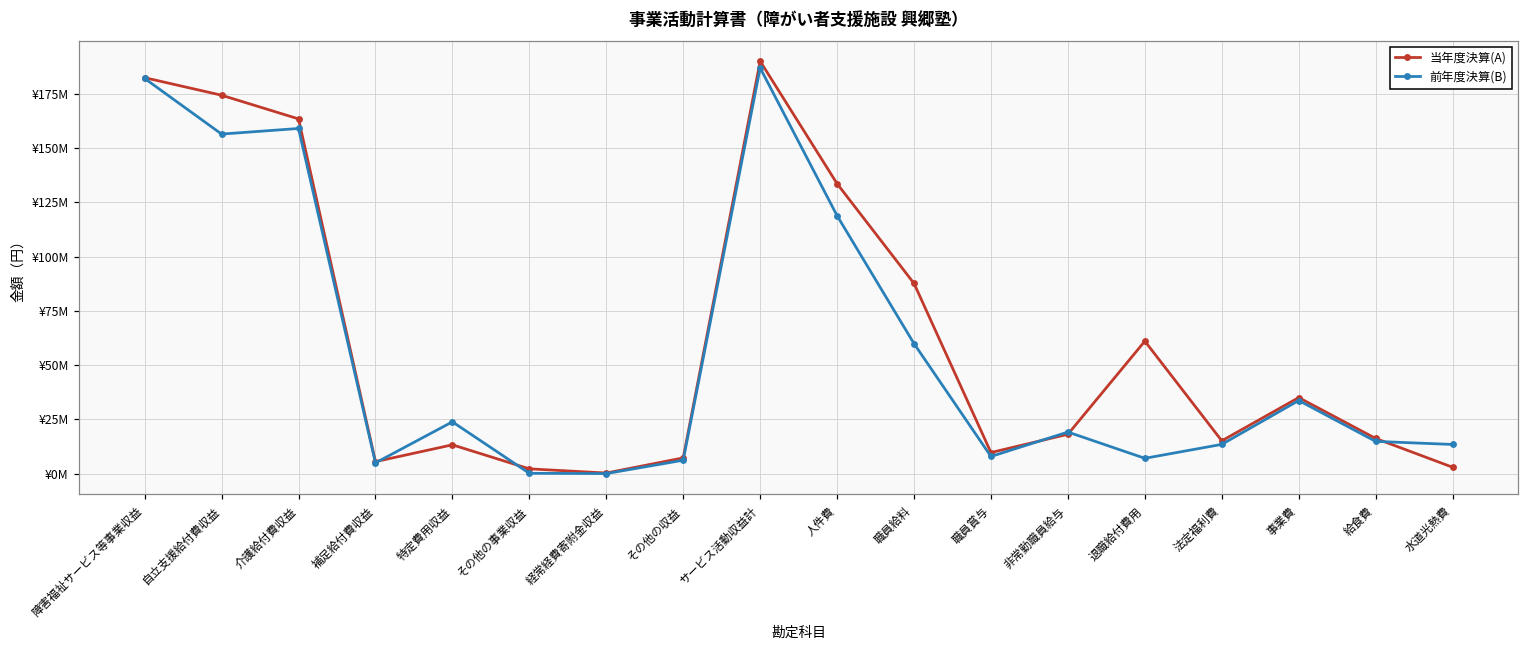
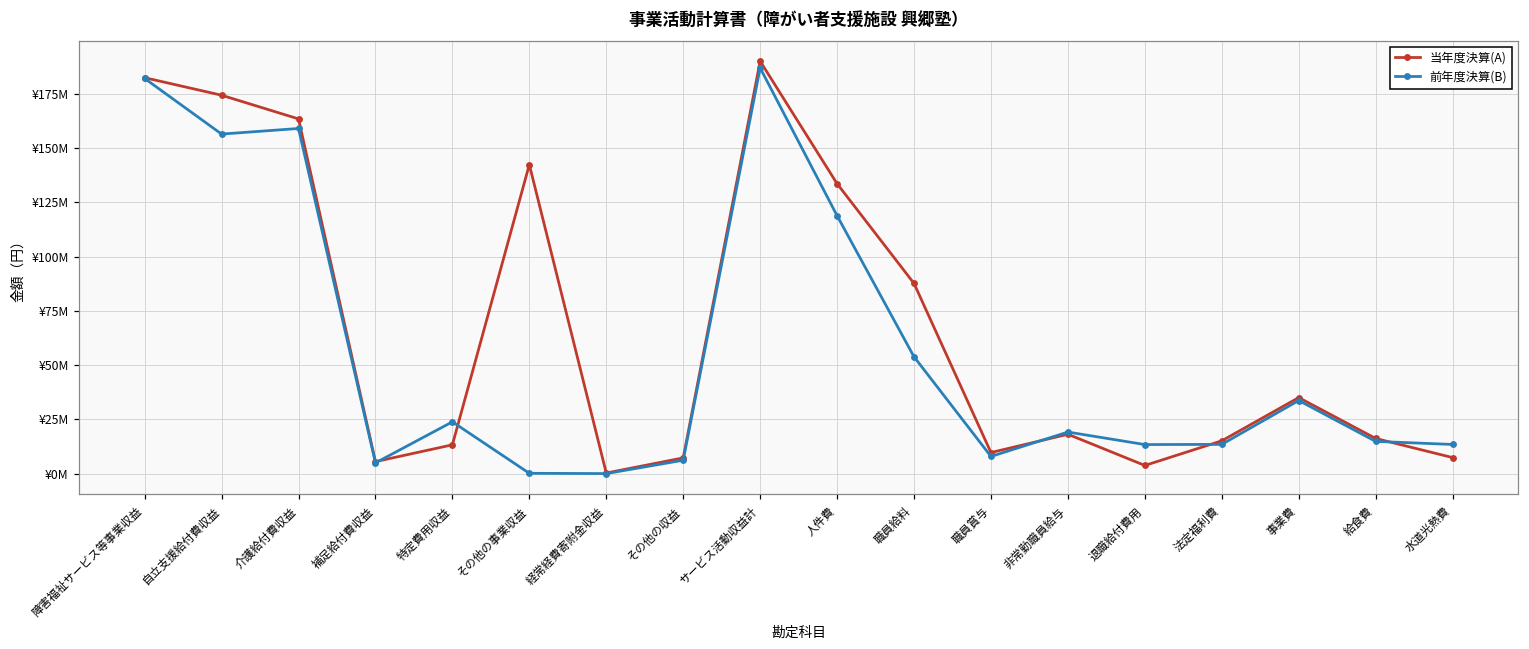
当年度決算(A), その他の事業収益: ¥2000000 -> ¥142000000
前年度決算(B), 職員給料: ¥60000000 -> ¥54000000
当年度決算(A), 退職給付費用: ¥61000000 -> ¥4000000
前年度決算(B), 退職給付費用: ¥7000000 -> ¥13000000
当年度決算(A), 水道光熱費: ¥3000000 -> ¥7000000
